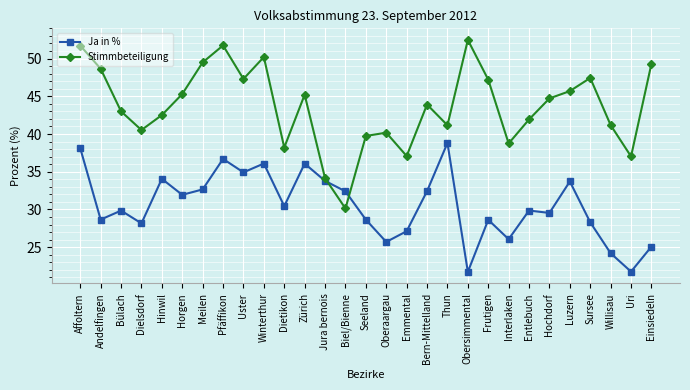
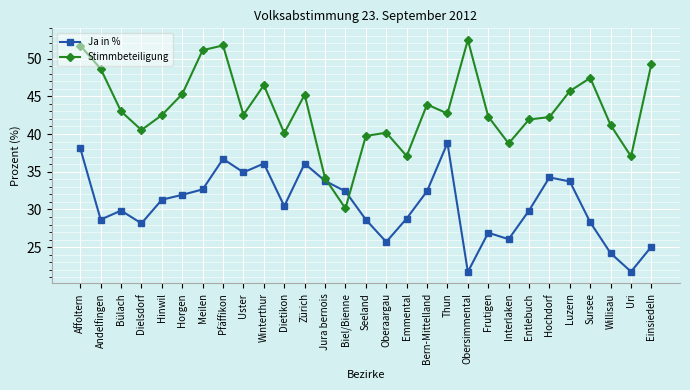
Ja in %, Hinwil: 34 -> 31
Stimmbeteiligung, Meilen: 49 -> 51
Stimmbeteiligung, Uster: 47 -> 43
Stimmbeteiligung, Winterthur: 50 -> 46
Stimmbeteiligung, Dietikon: 38 -> 40
Ja in %, Emmental: 27 -> 29
Stimmbeteiligung, Thun: 41 -> 43
Ja in %, Frutigen: 29 -> 27
Stimmbeteiligung, Frutigen: 47 -> 42
Ja in %, Hochdorf: 30 -> 34
Stimmbeteiligung, Hochdorf: 45 -> 42
